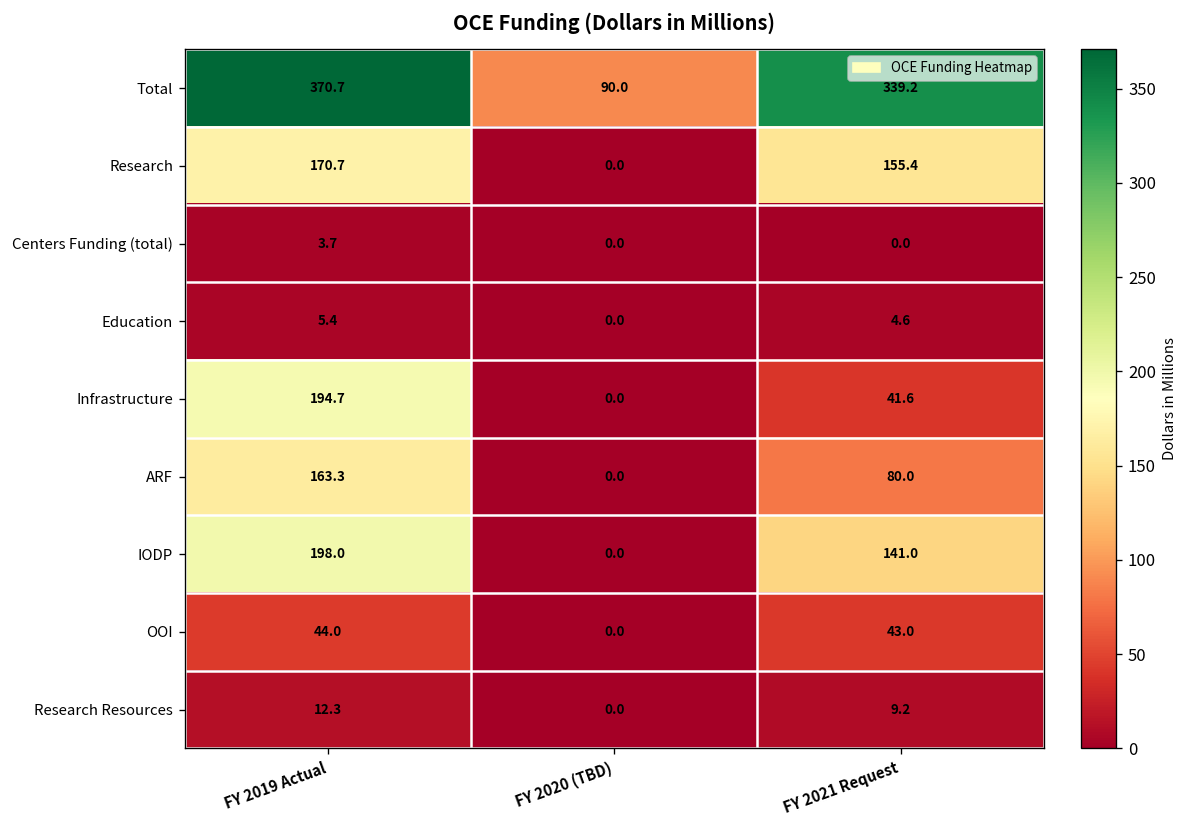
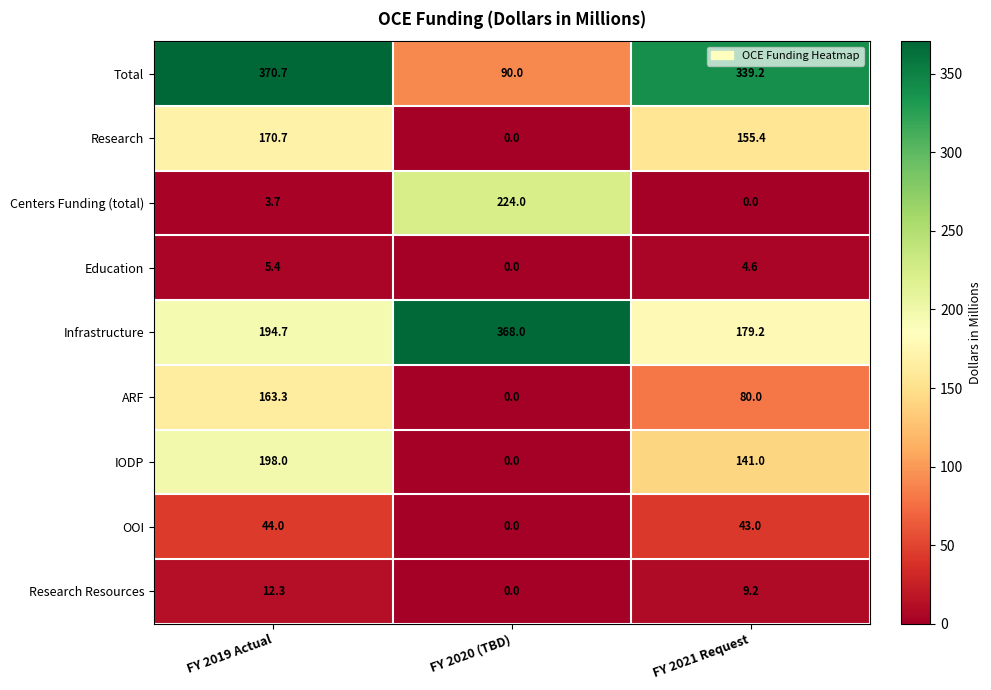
Centers Funding (total), FY 2020 (TBD): 0.0 -> 224.0
Infrastructure, FY 2020 (TBD): 0.0 -> 368.0
Infrastructure, FY 2021 Request: 41.6 -> 179.2
